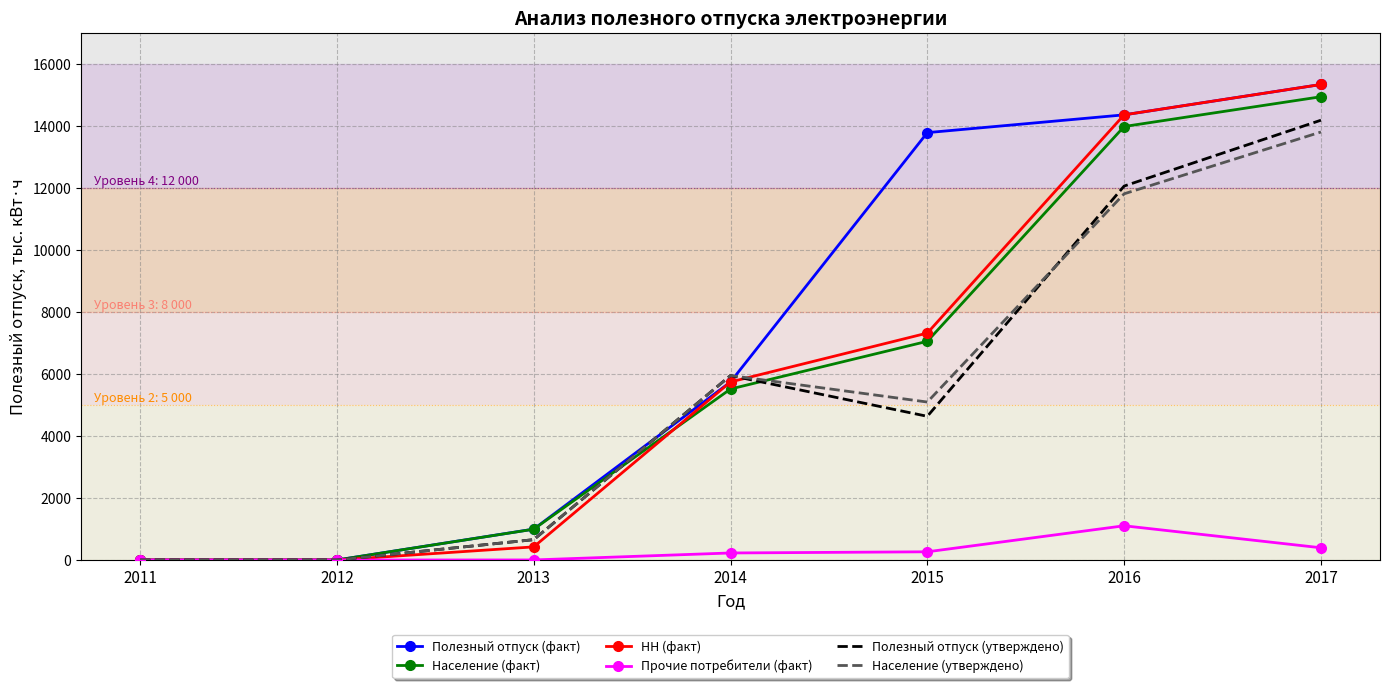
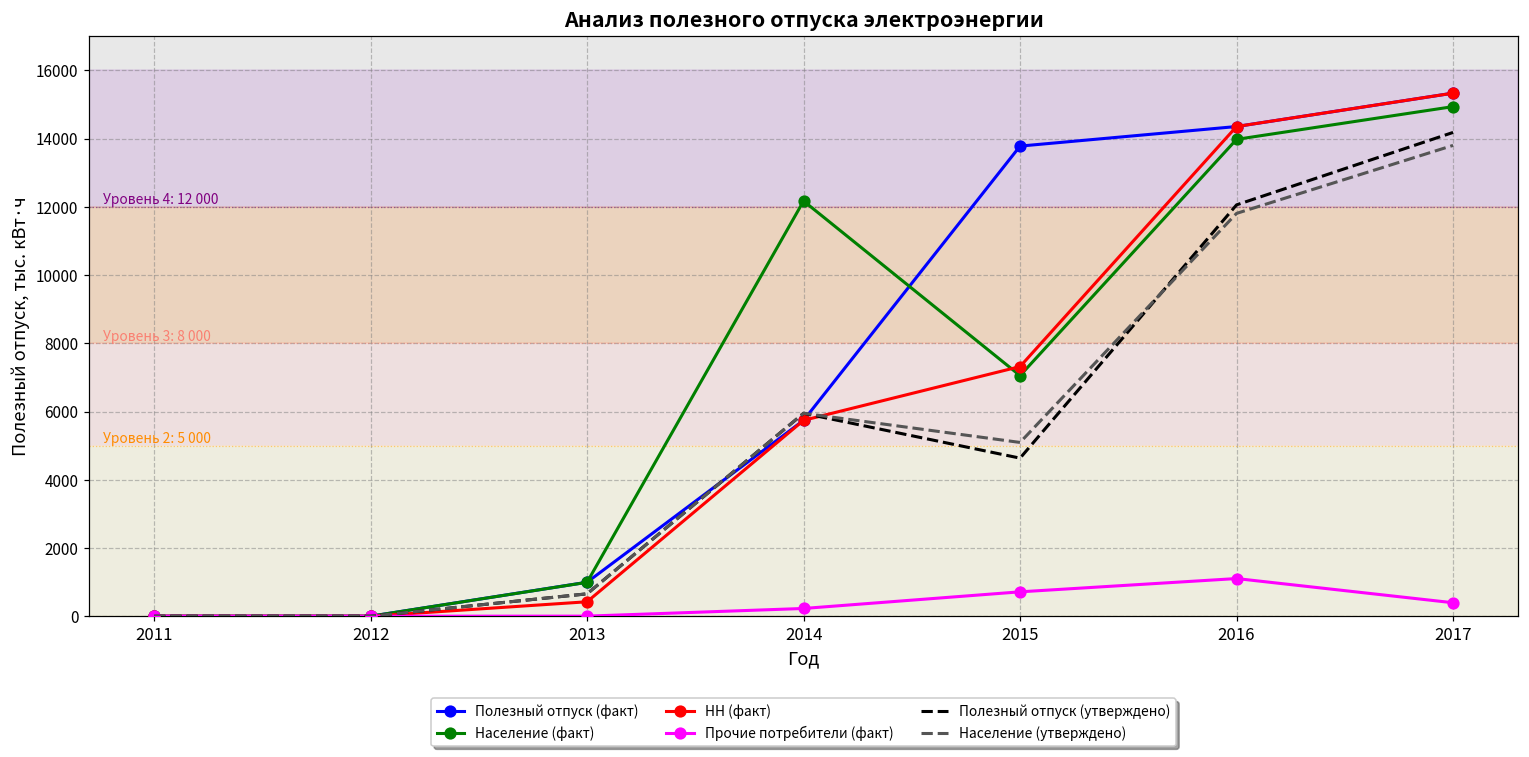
Население (факт), 2014: 5500 -> 12200
Прочие потребители (факт), 2015: 300 -> 700
